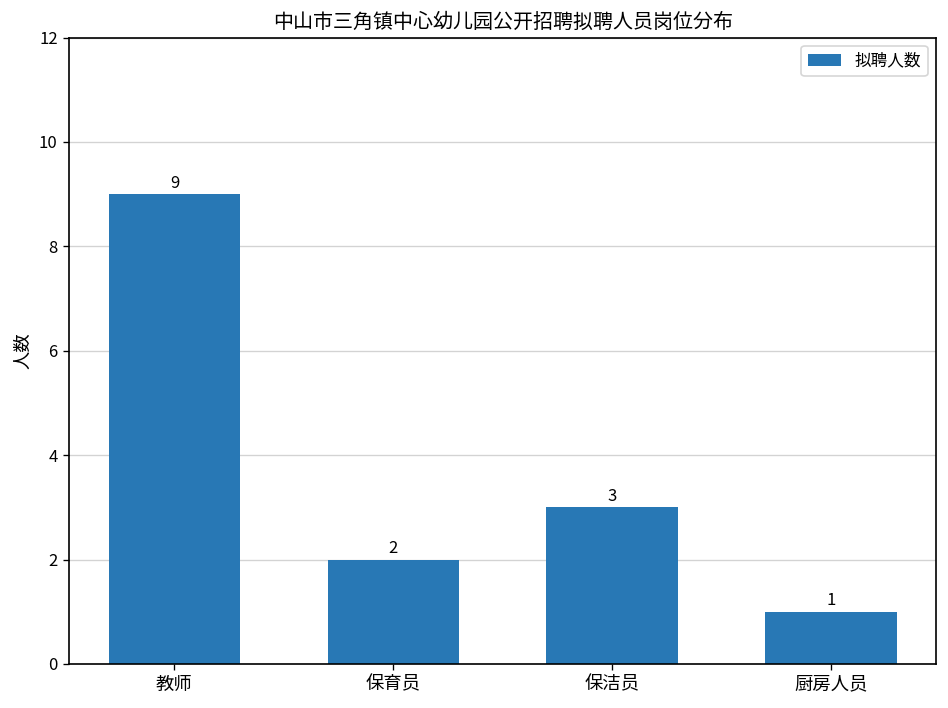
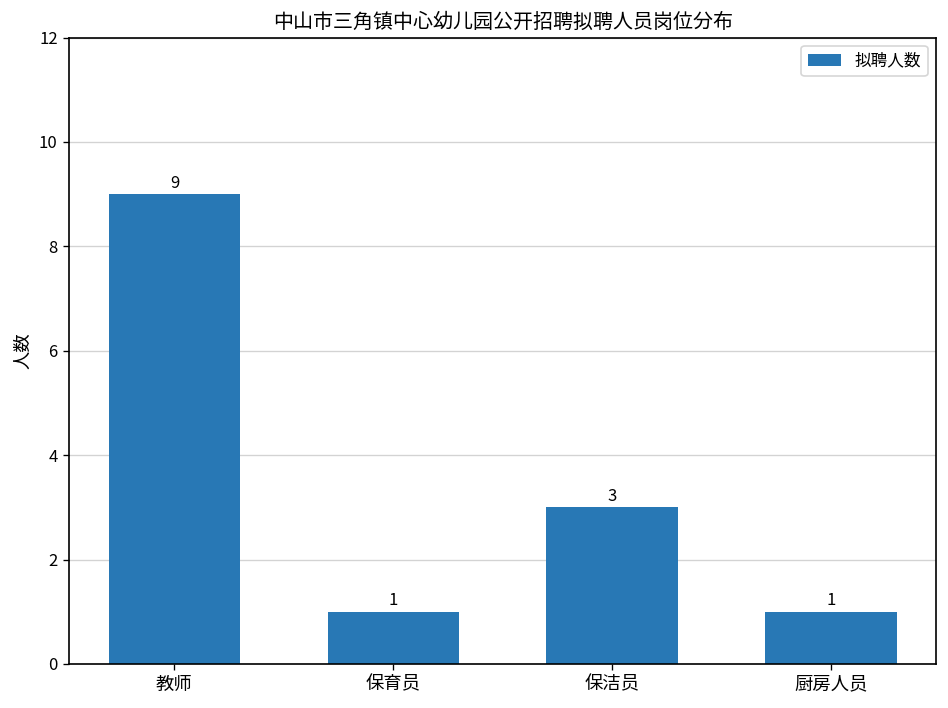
保育员: 2 -> 1
